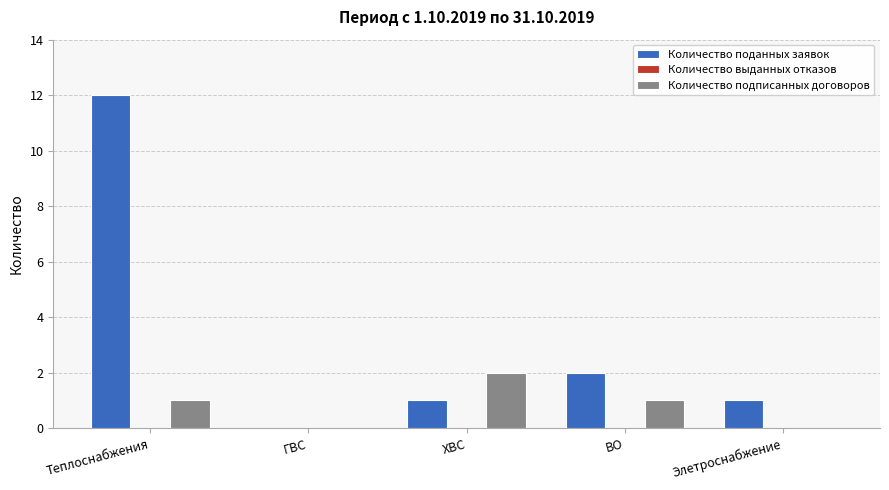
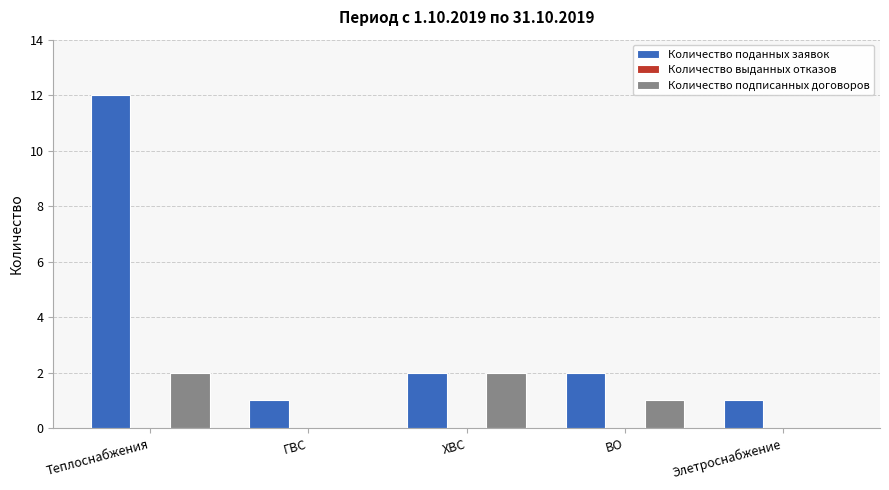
Количество подписанных договоров, Теплоснабжения: 1 -> 2
Количество поданных заявок, ГВС: 0 -> 1
Количество поданных заявок, ХВС: 1 -> 2
